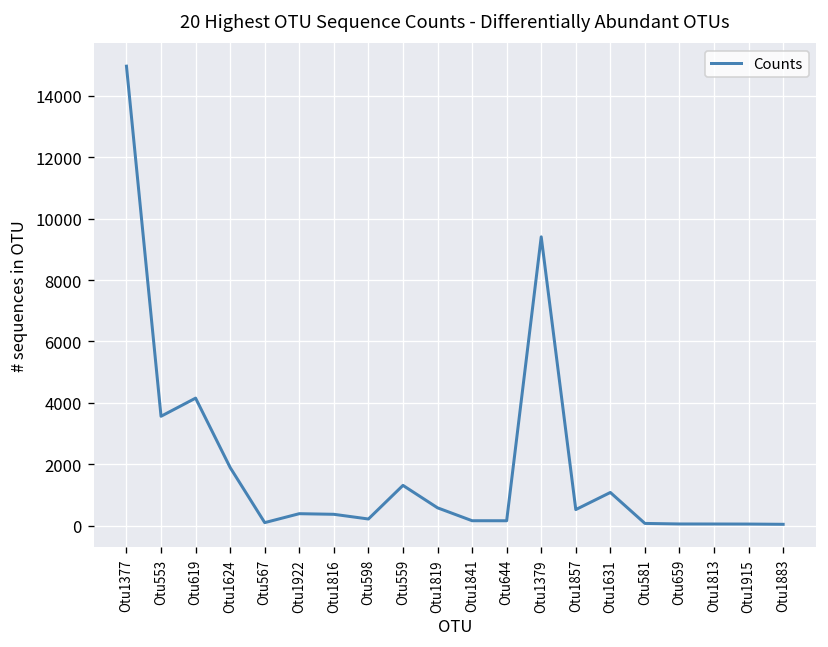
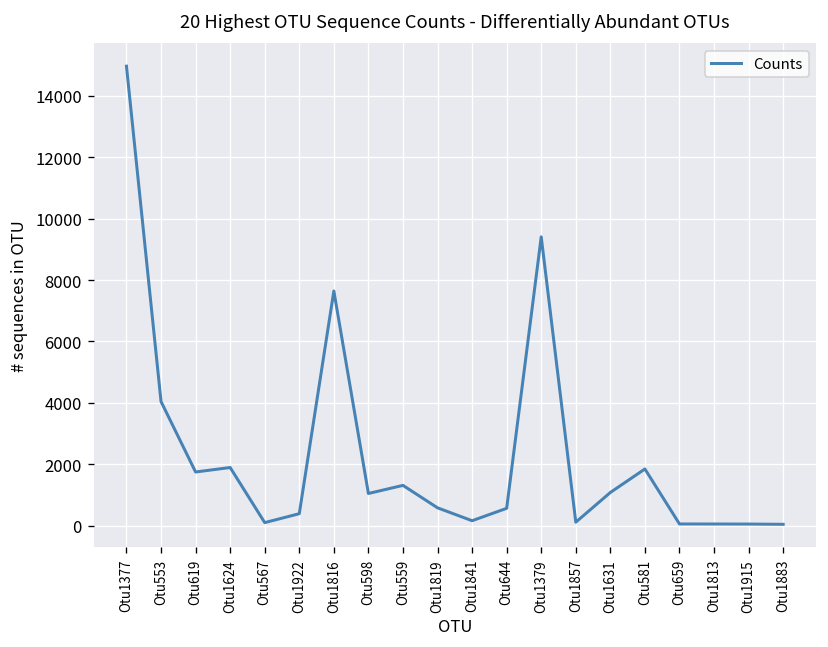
Otu553: 3600 -> 4000
Otu619: 4200 -> 1700
Otu1816: 400 -> 7600
Otu598: 200 -> 1000
Otu644: 200 -> 600
Otu1857: 500 -> 100
Otu581: 100 -> 1800
